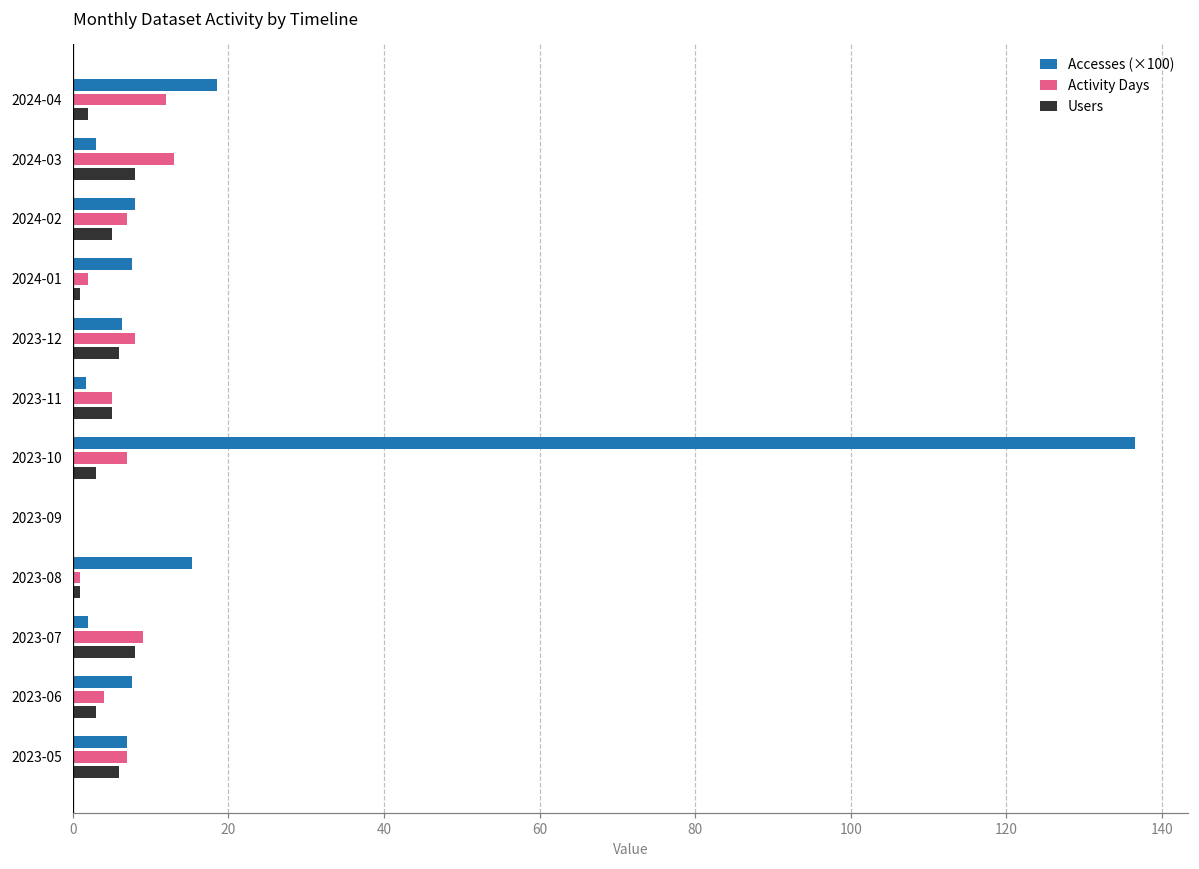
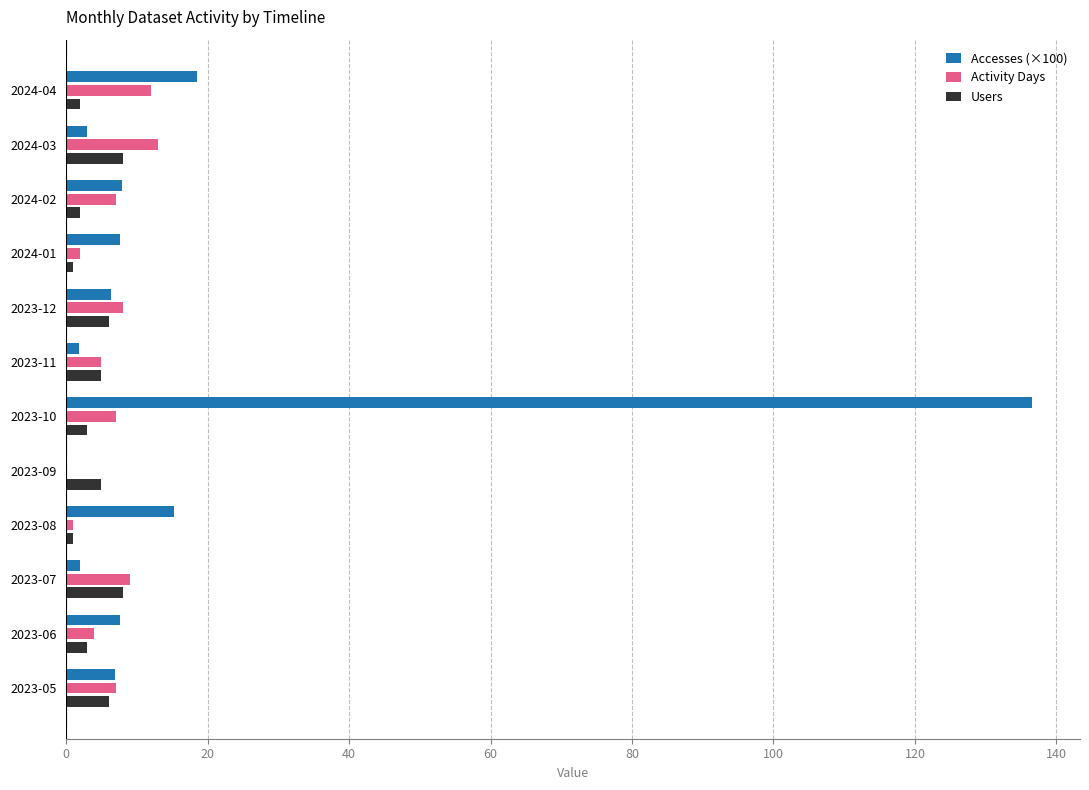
Users, 2024-02: 5 -> 2
Users, 2023-09: 0 -> 5
